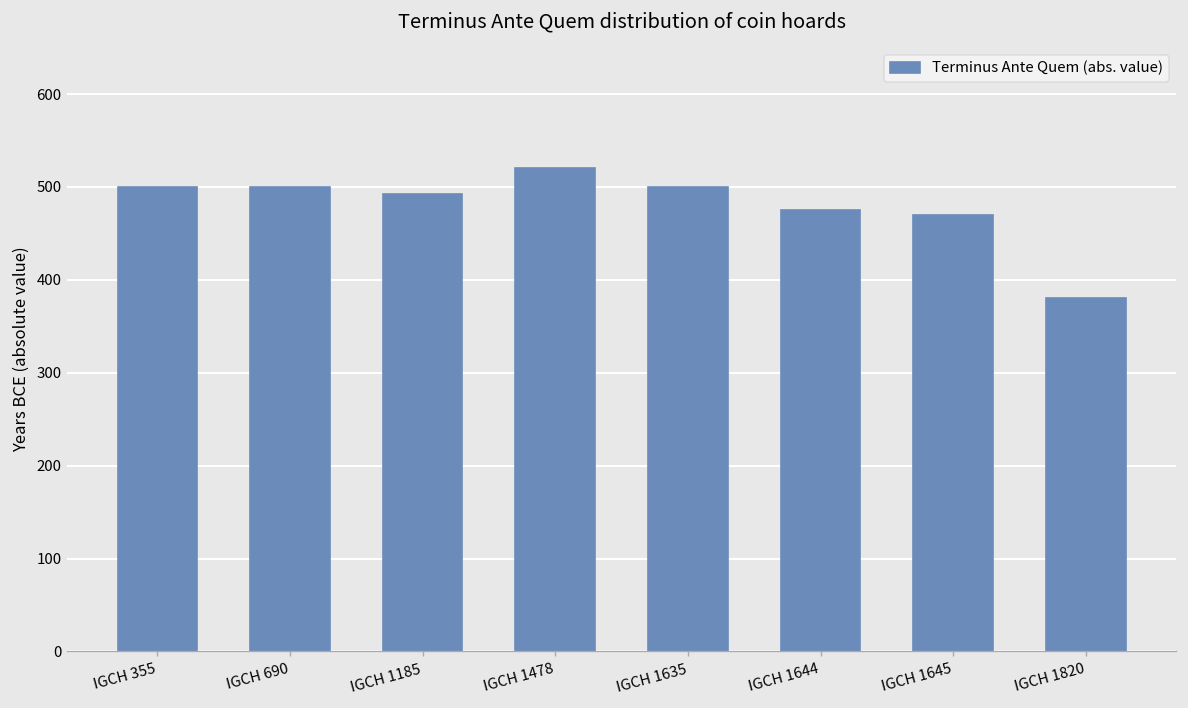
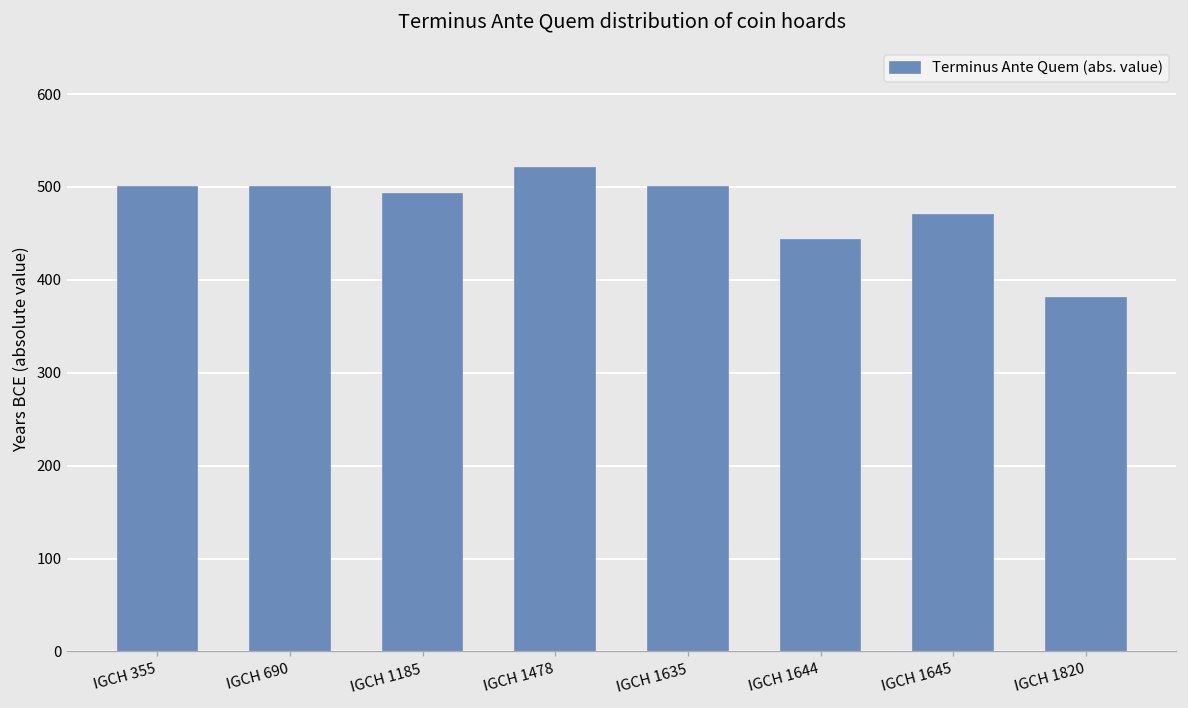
IGCH 1644: 480 -> 440
